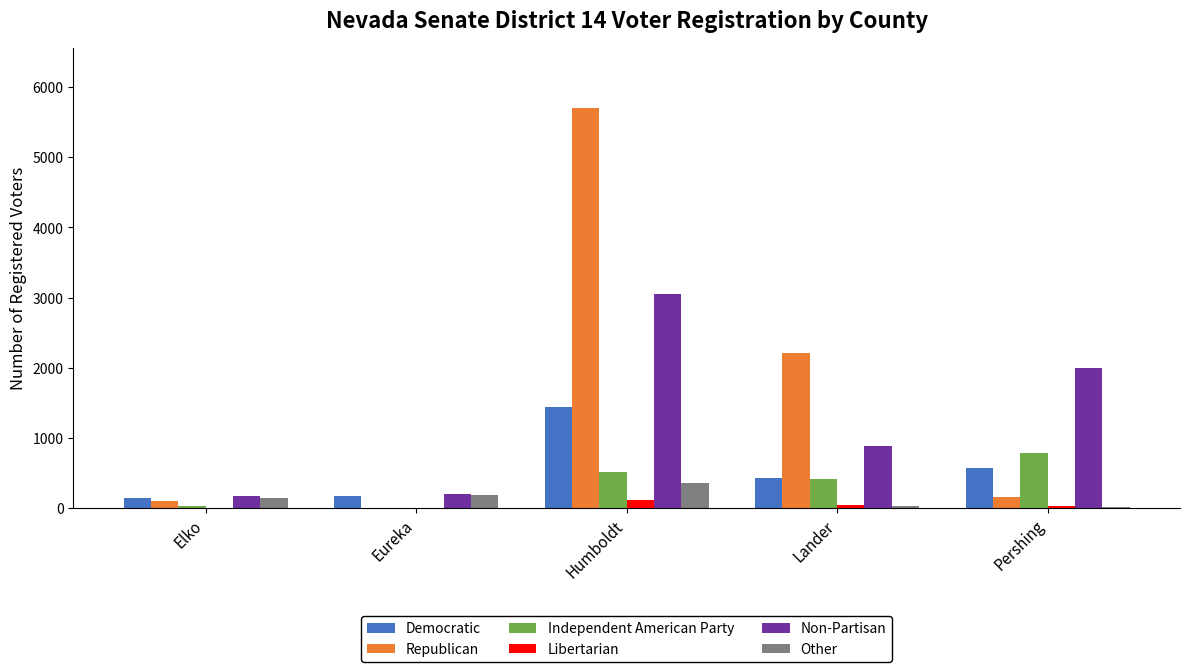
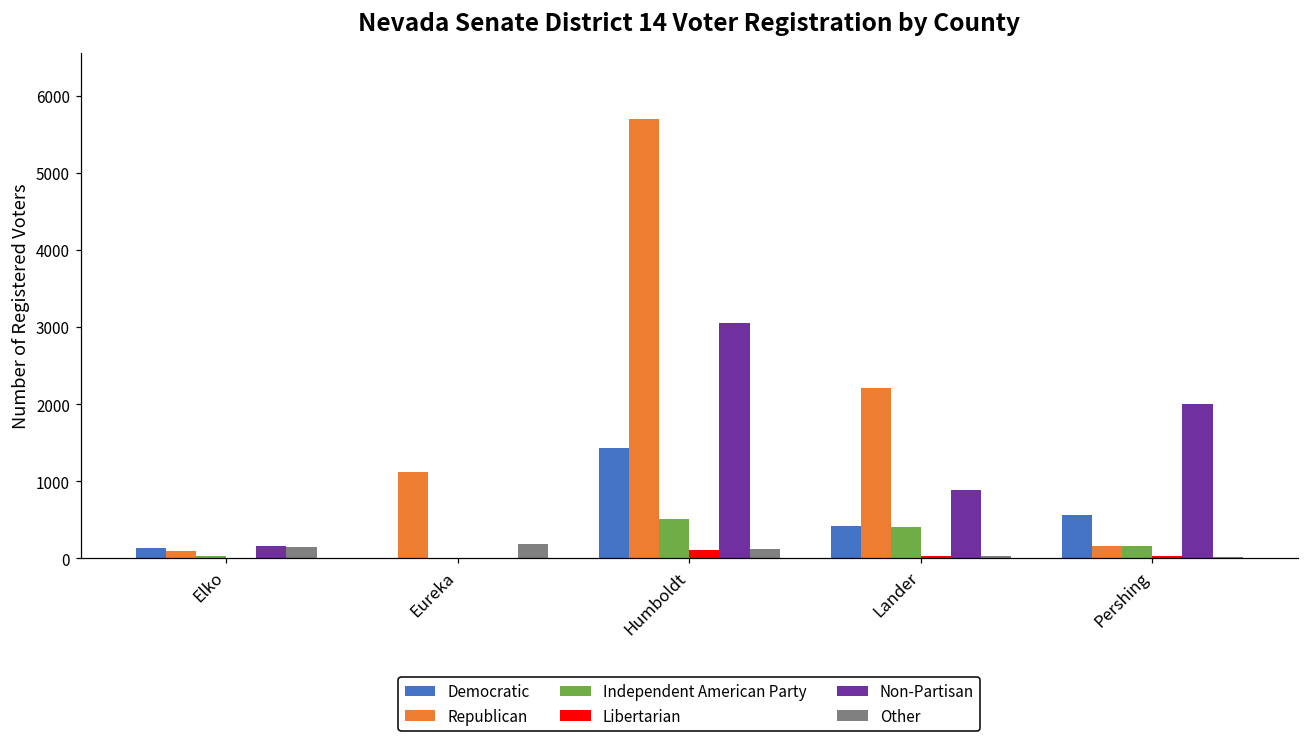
Democratic, Eureka: 200 -> 0
Republican, Eureka: 0 -> 1100
Non-Partisan, Eureka: 200 -> 0
Other, Humboldt: 400 -> 100
Independent American Party, Pershing: 800 -> 200
